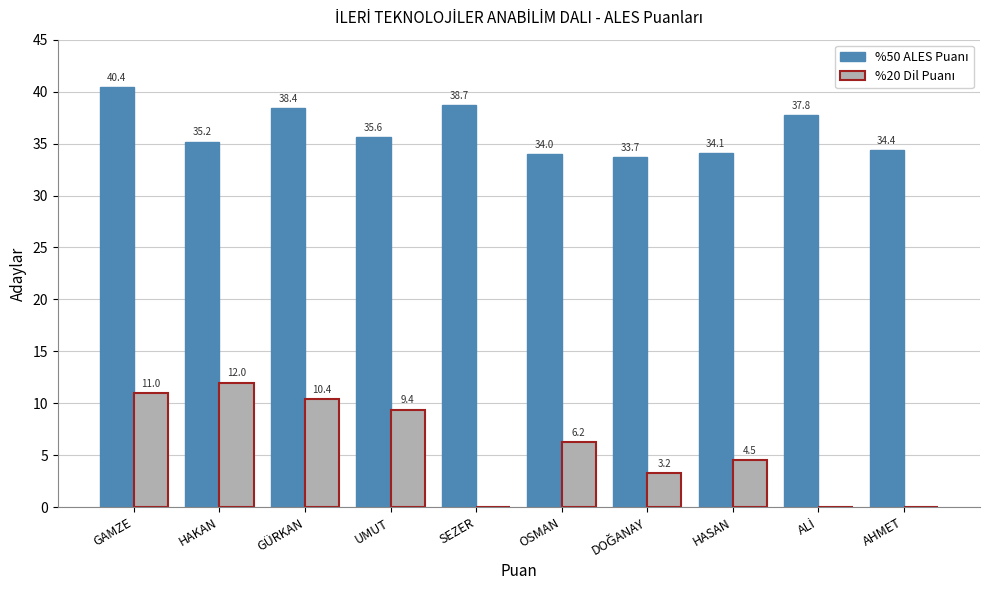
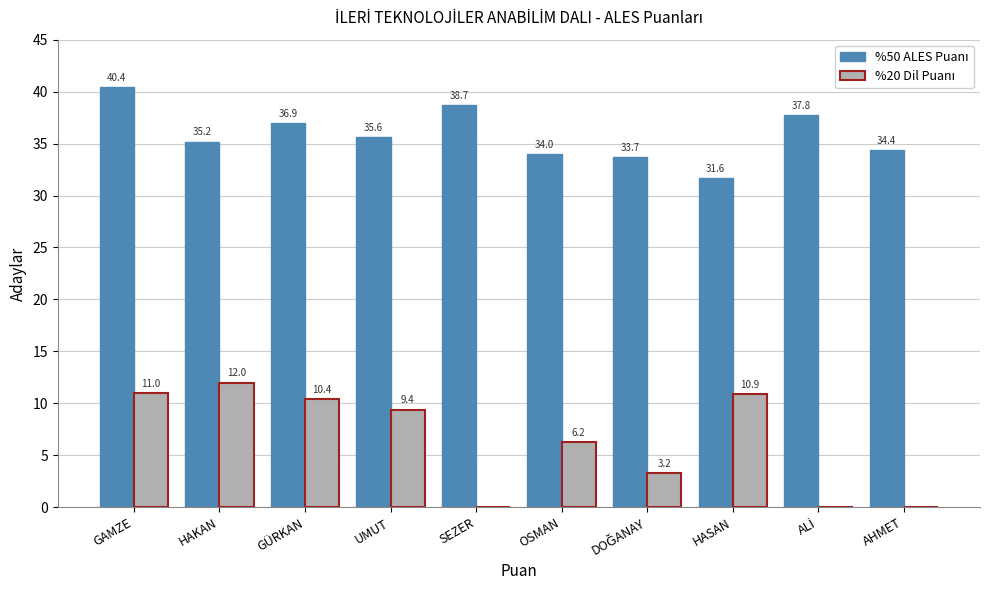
%50 ALES Puanı, GÜRKAN: 38.4 -> 36.9
%50 ALES Puanı, HASAN: 34.1 -> 31.6
%20 Dil Puanı, HASAN: 4.5 -> 10.9
